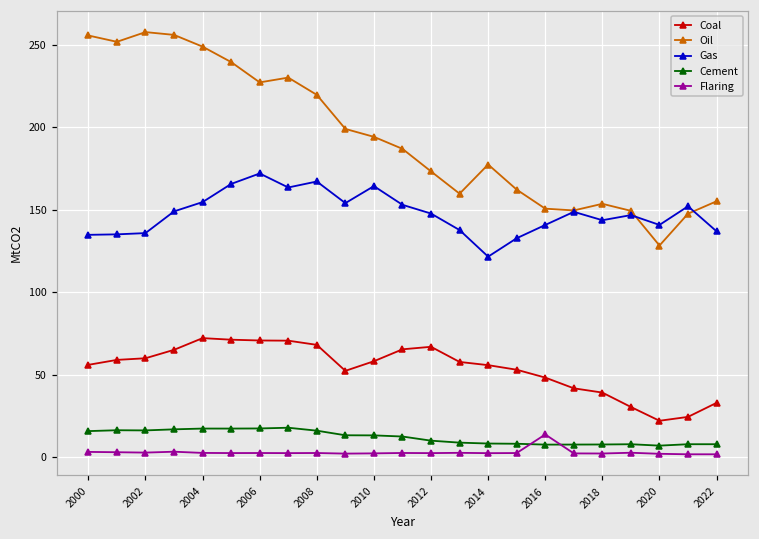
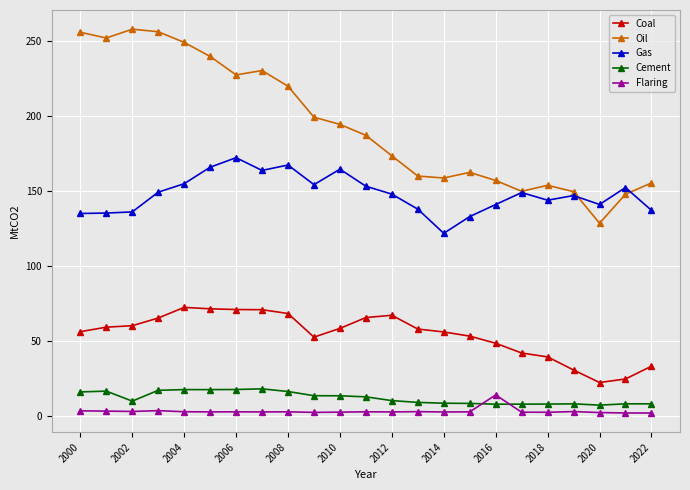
Cement, 2002: 16 -> 10
Oil, 2014: 177 -> 158
Oil, 2016: 151 -> 157
